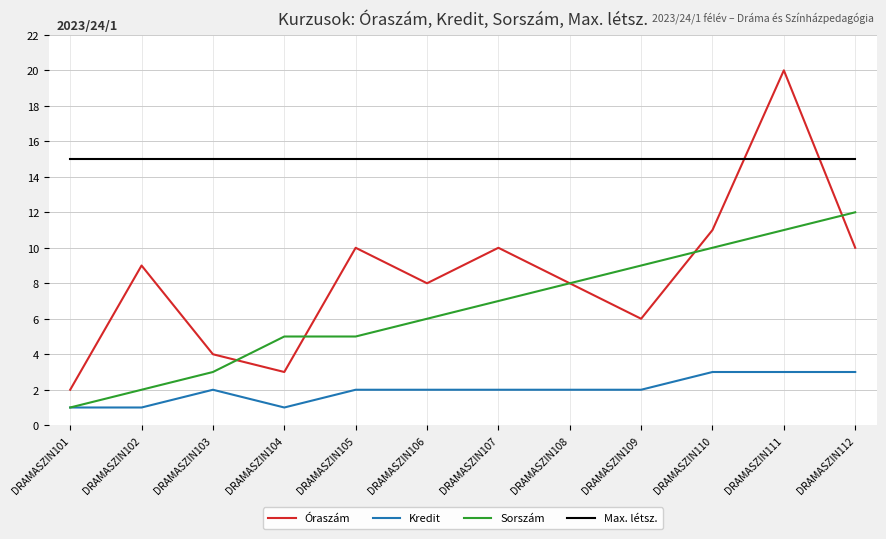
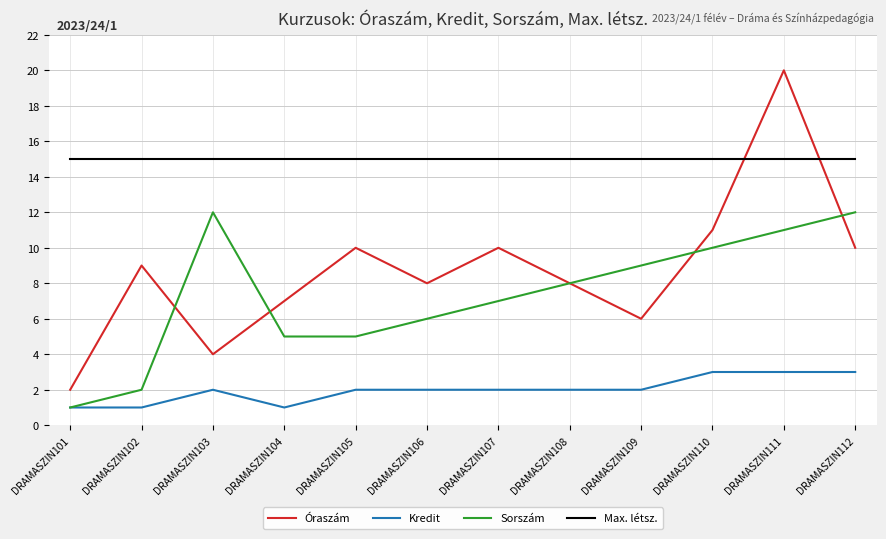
Sorszám, DRAMASZIN103: 3 -> 12
Óraszám, DRAMASZIN104: 3 -> 7
